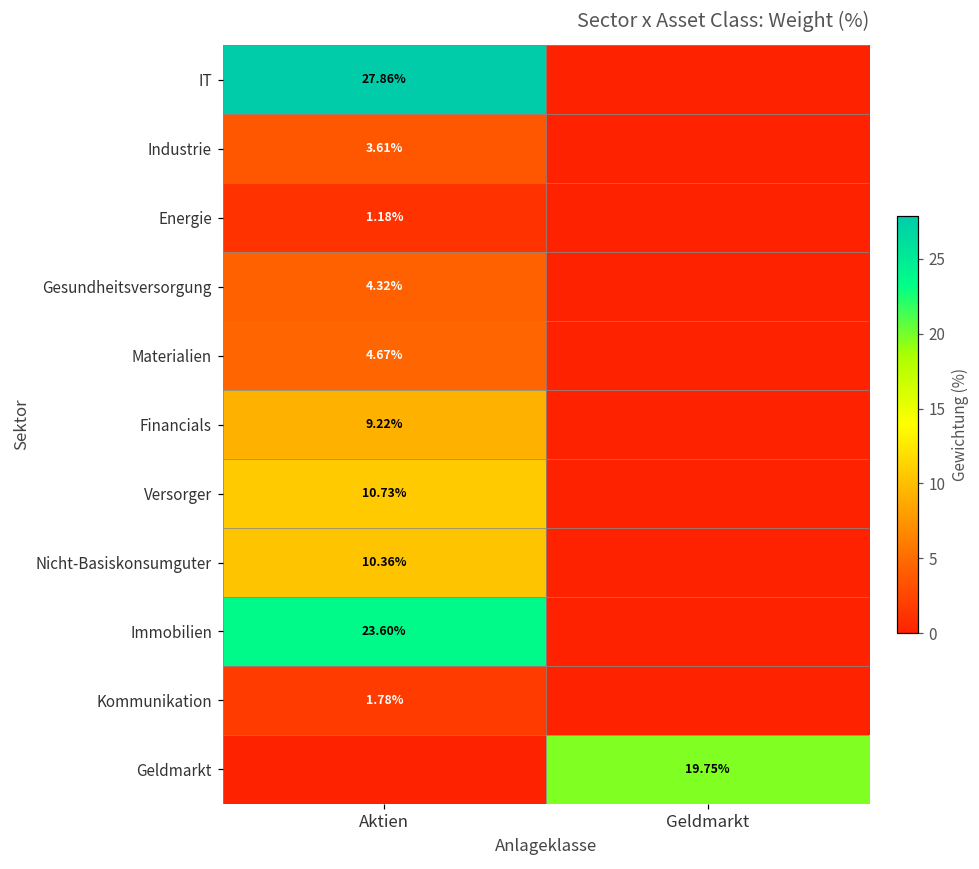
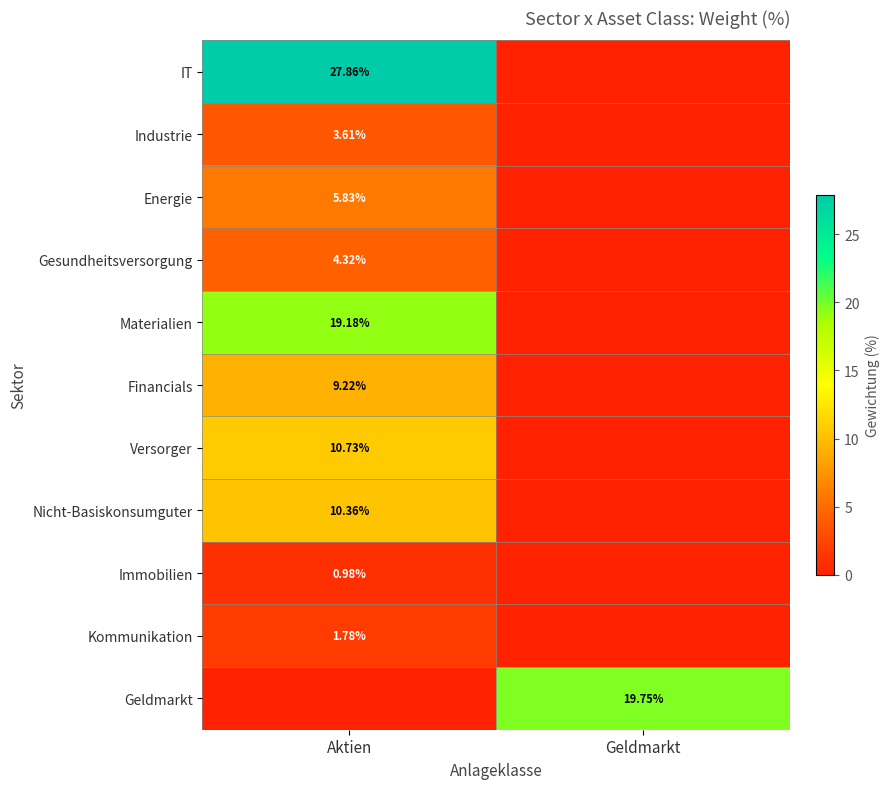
Energie, Aktien: 1.18% -> 5.83%
Materialien, Aktien: 4.67% -> 19.18%
Immobilien, Aktien: 23.60% -> 0.98%
